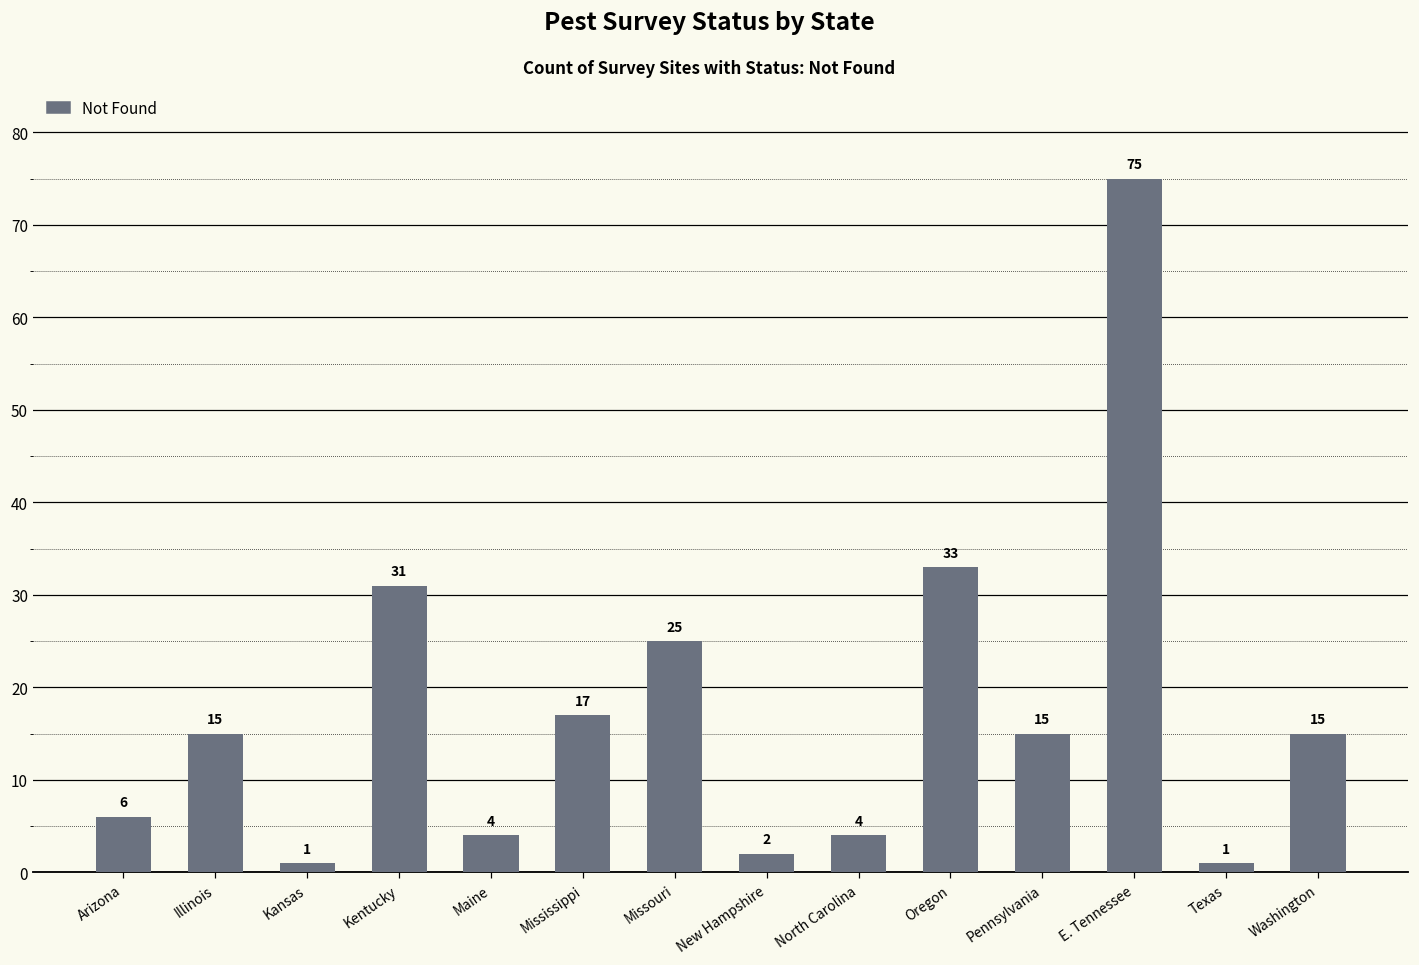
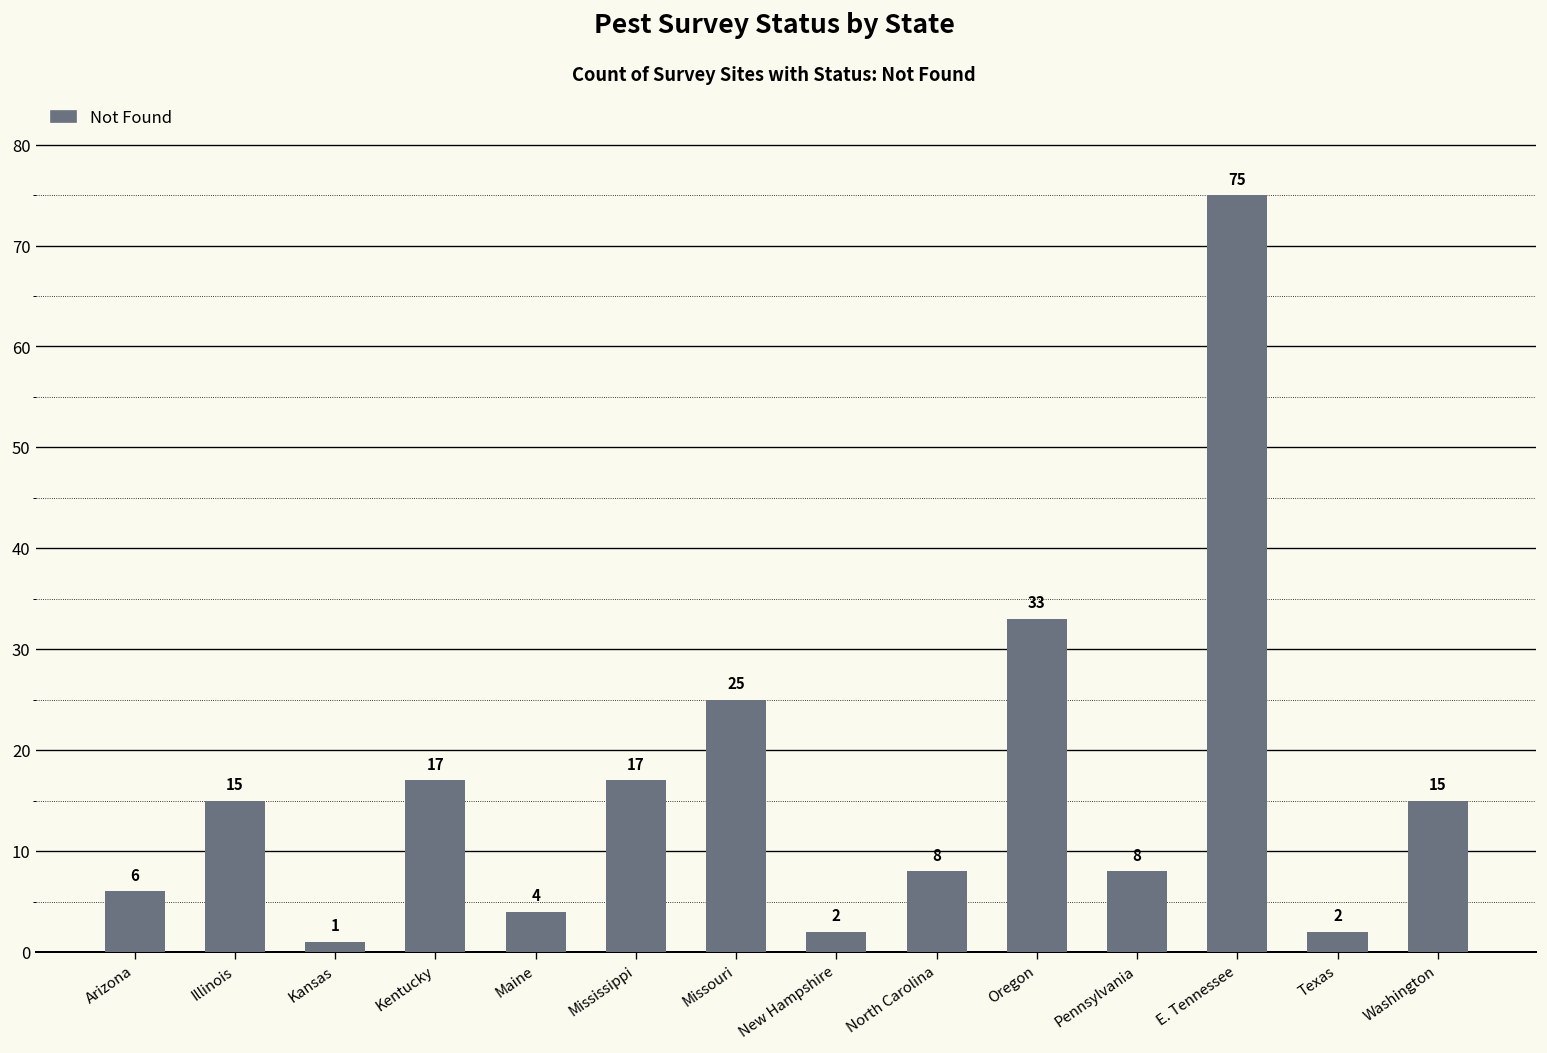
Kentucky: 31 -> 17
North Carolina: 4 -> 8
Pennsylvania: 15 -> 8
Texas: 1 -> 2
